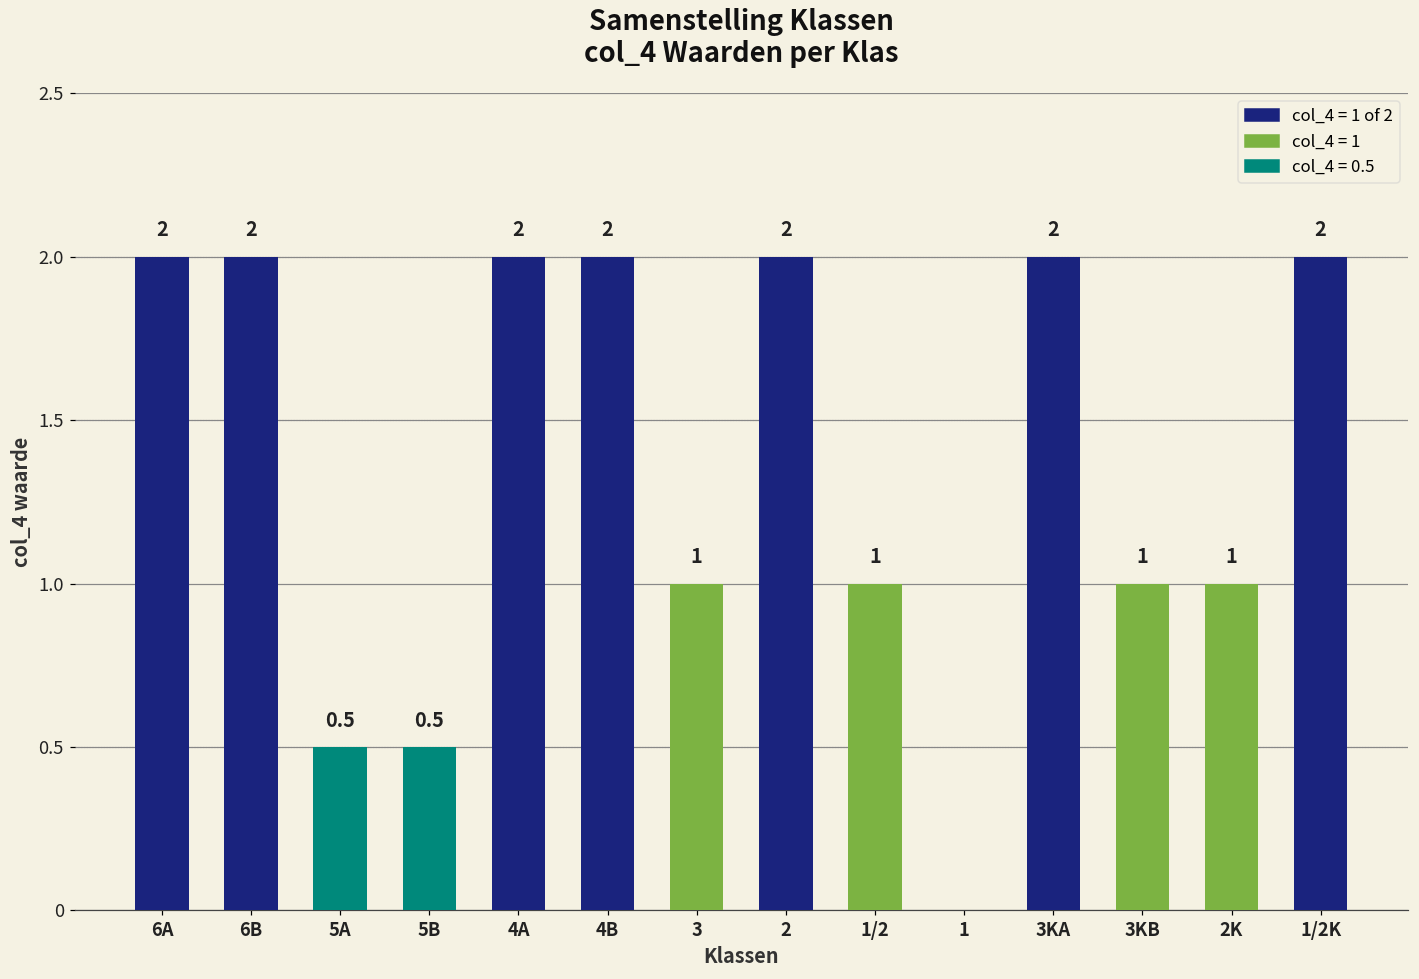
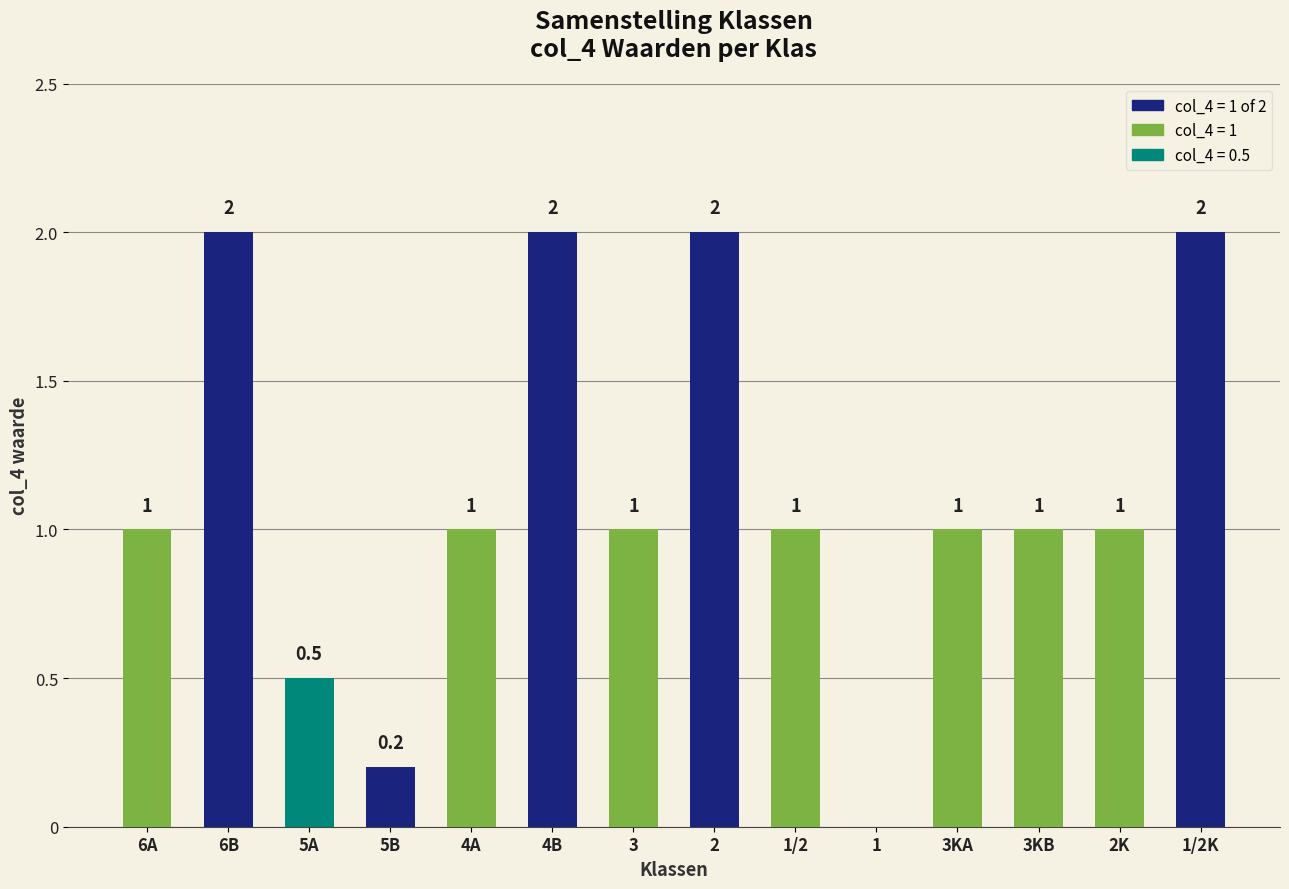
6A: 2 -> 1
5B: 0.5 -> 0.2
4A: 2 -> 1
3KA: 2 -> 1
